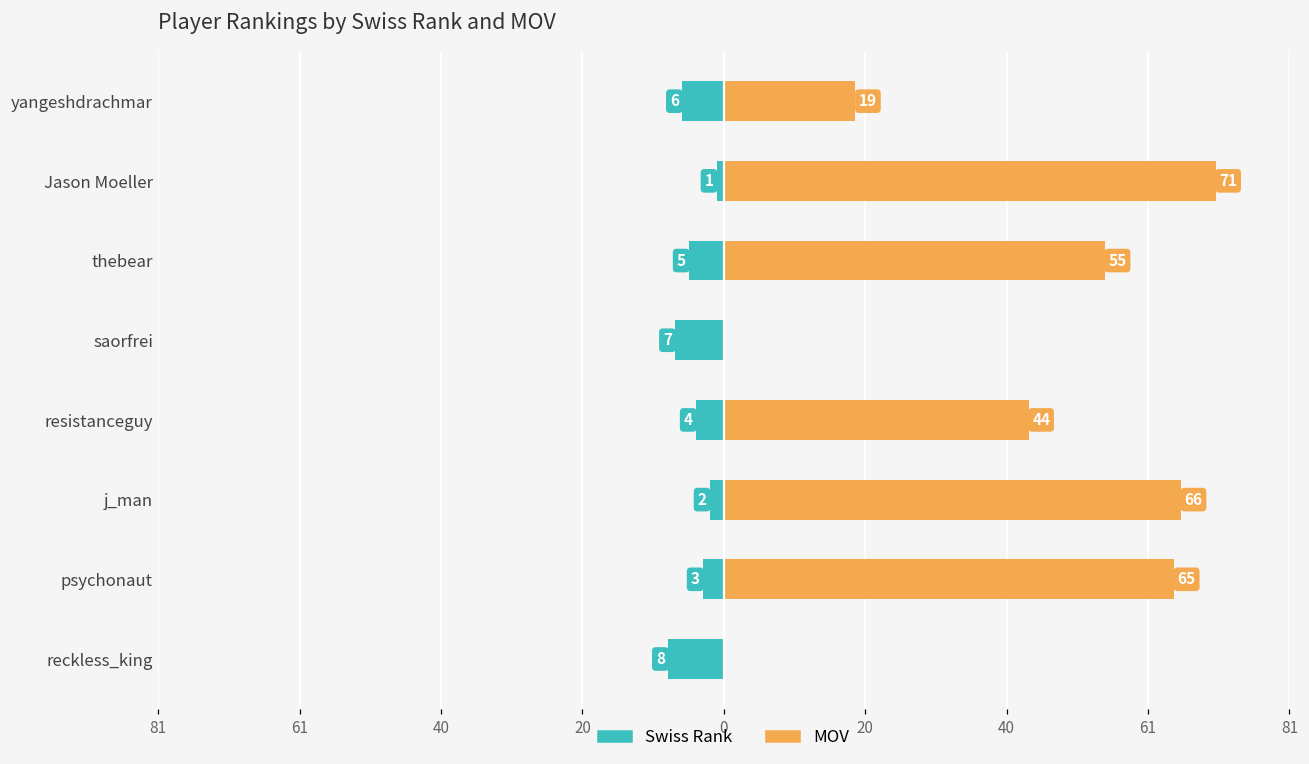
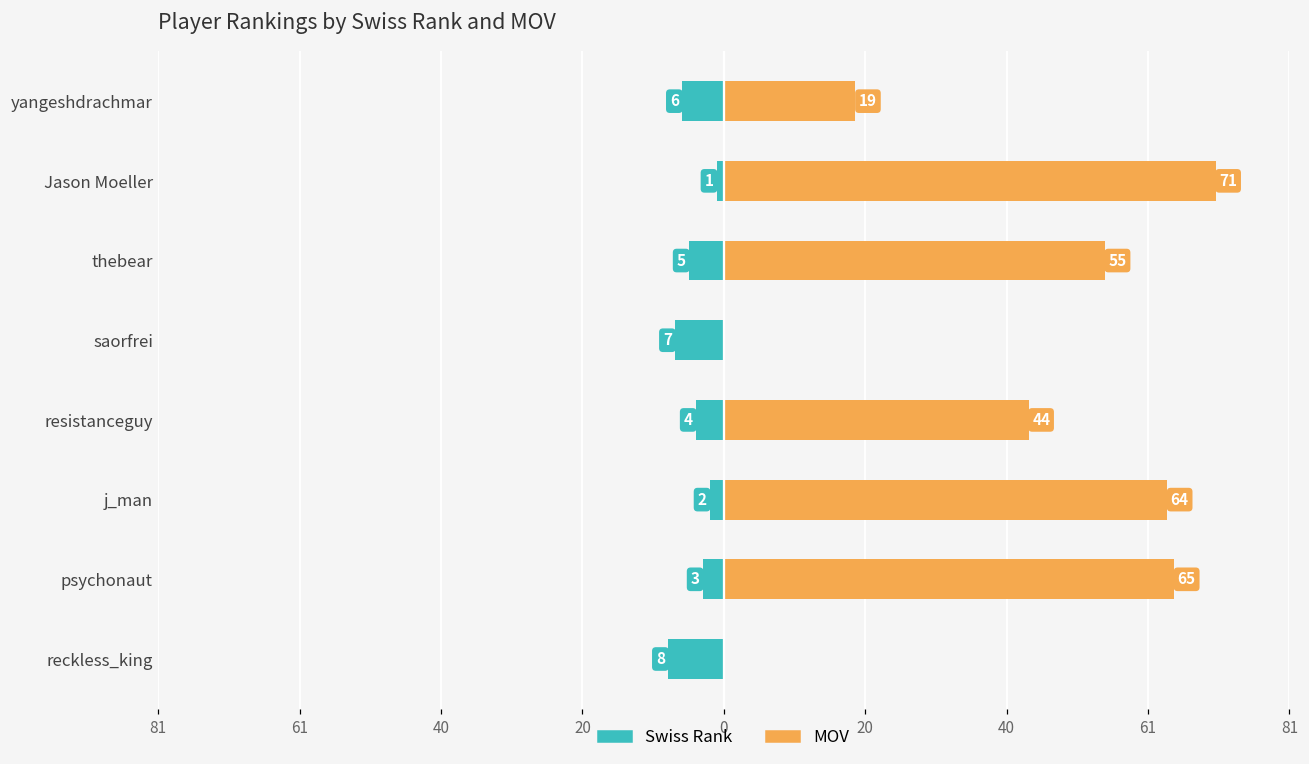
MOV, j_man: 66 -> 64
